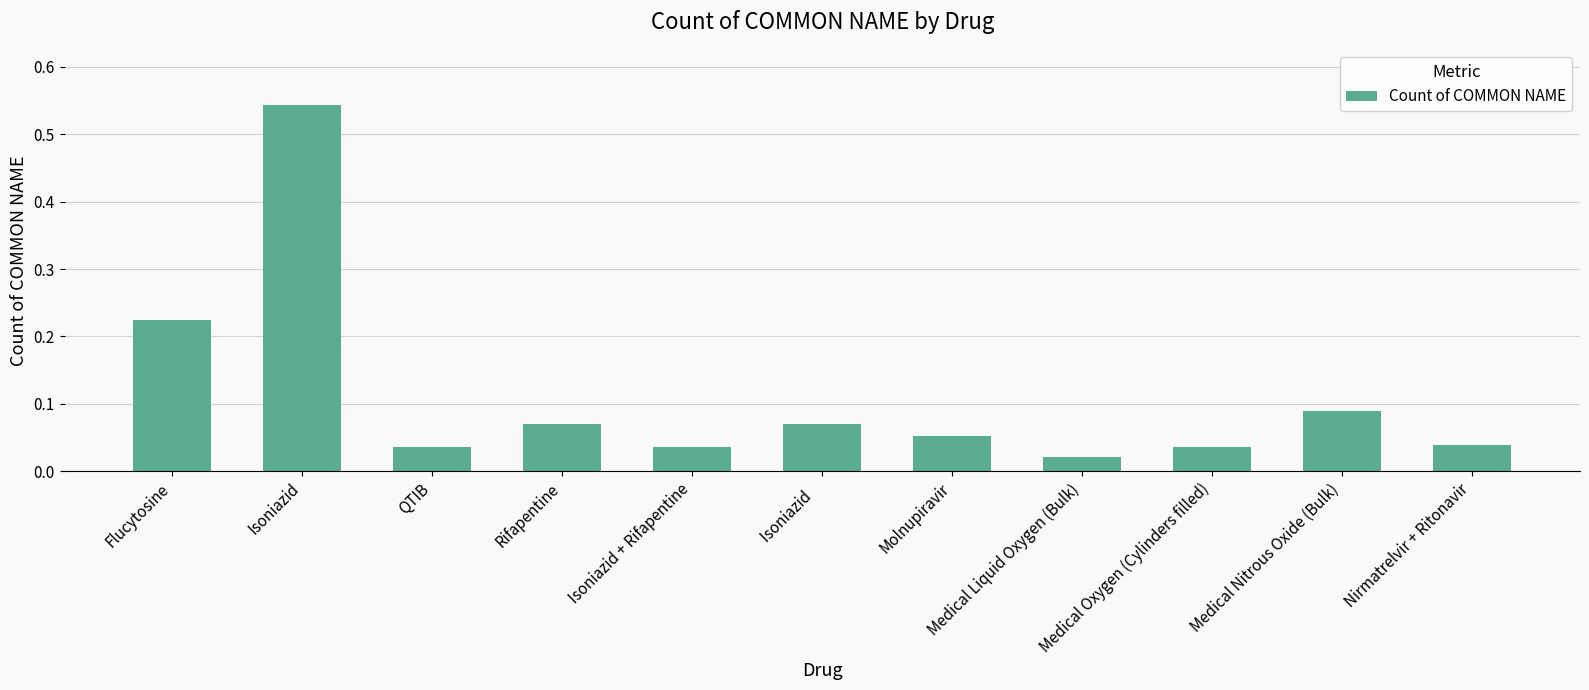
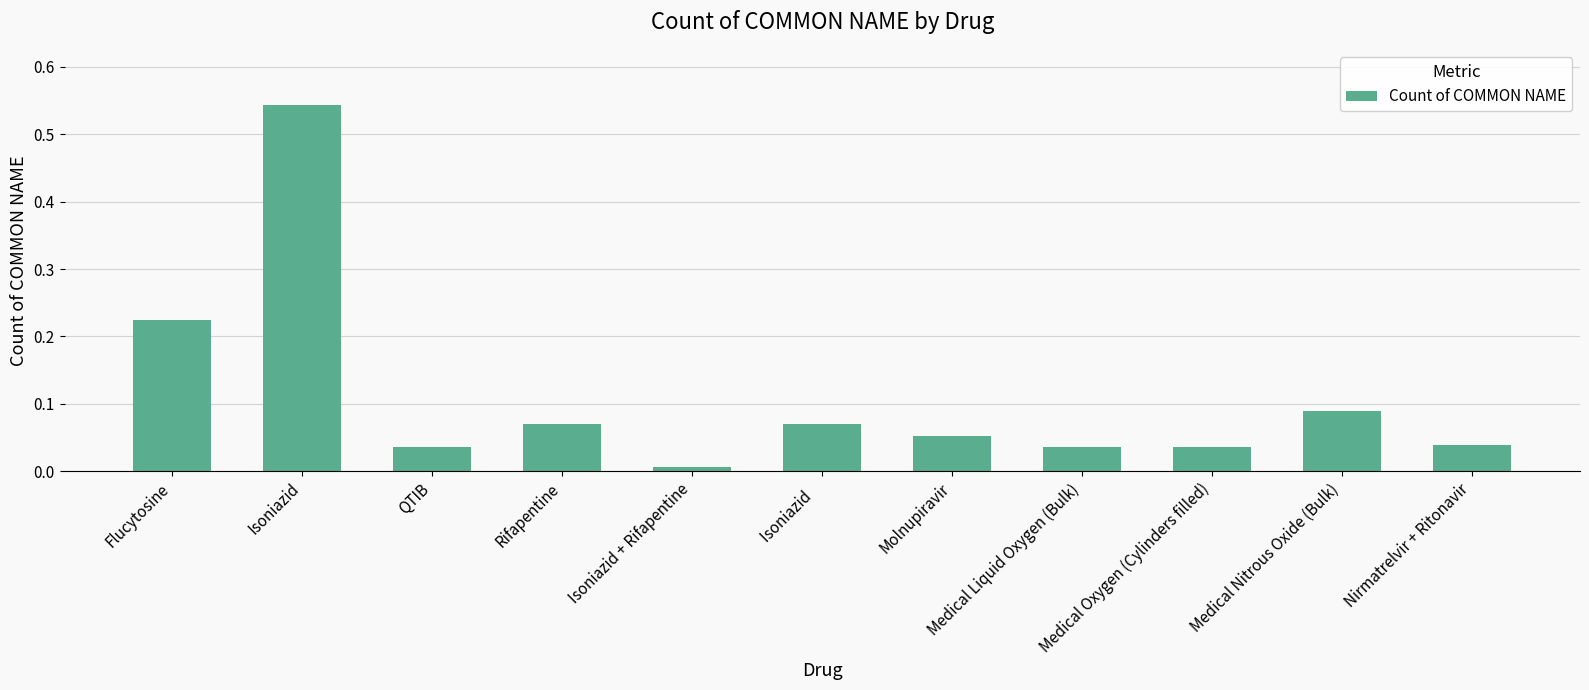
Isoniazid + Rifapentine: 0.04 -> 0.01
Medical Liquid Oxygen (Bulk): 0.02 -> 0.04
